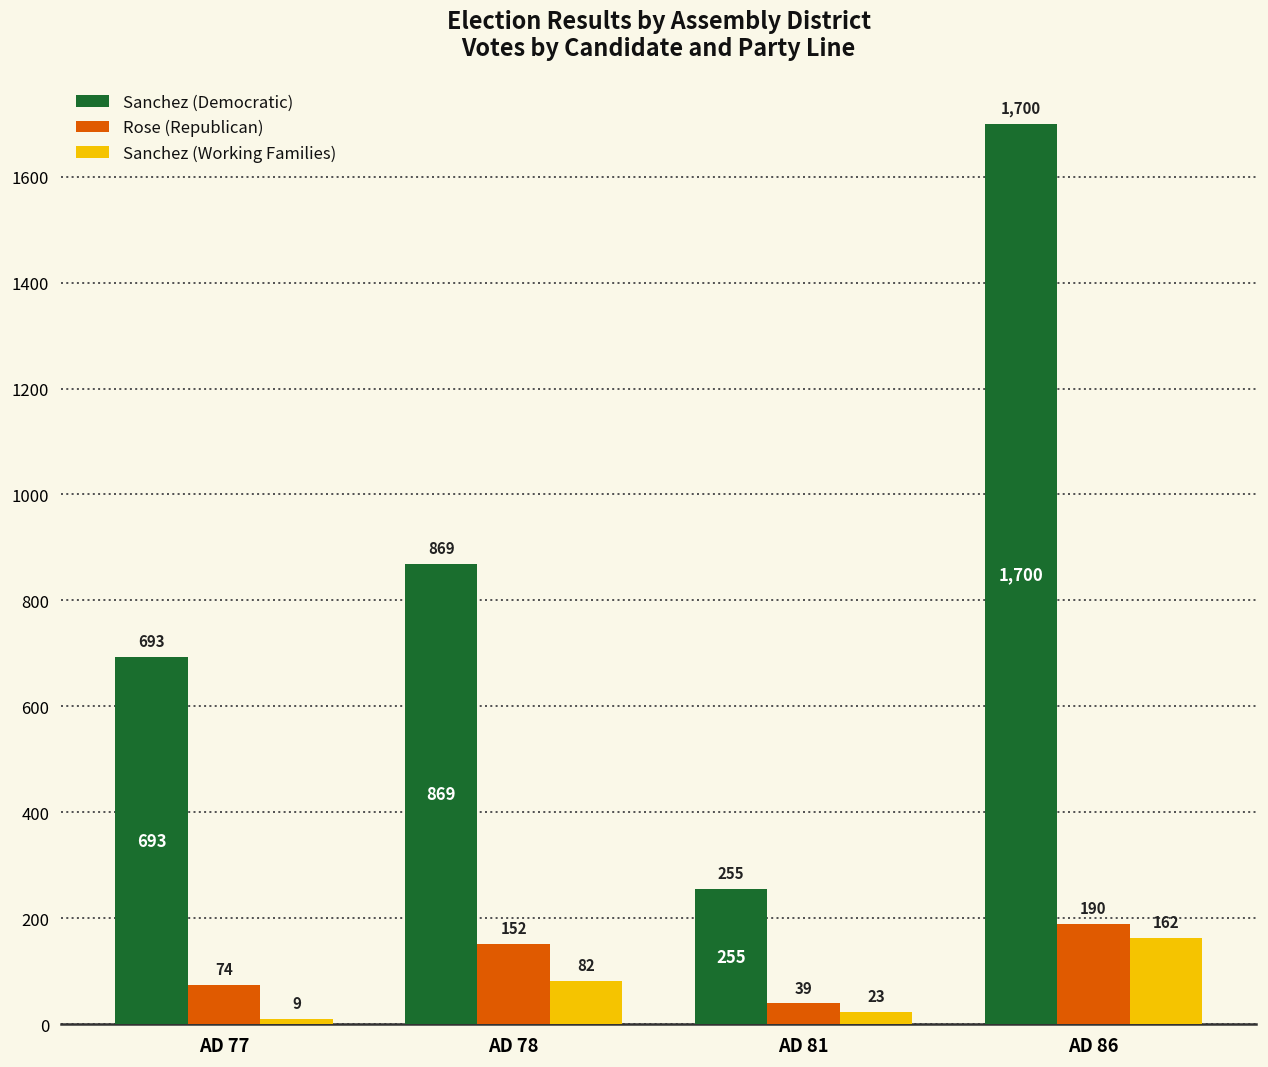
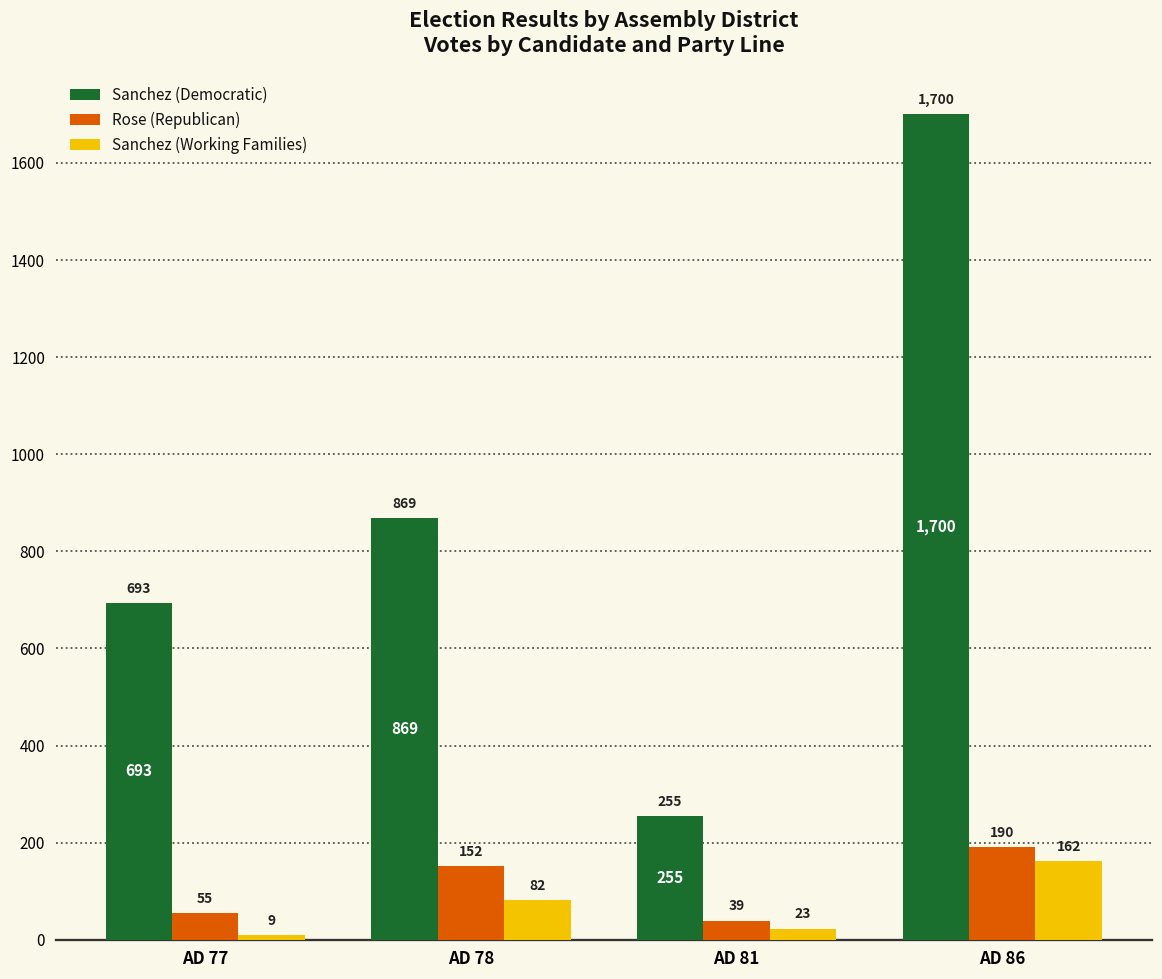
Rose (Republican), AD 77: 74 -> 55
